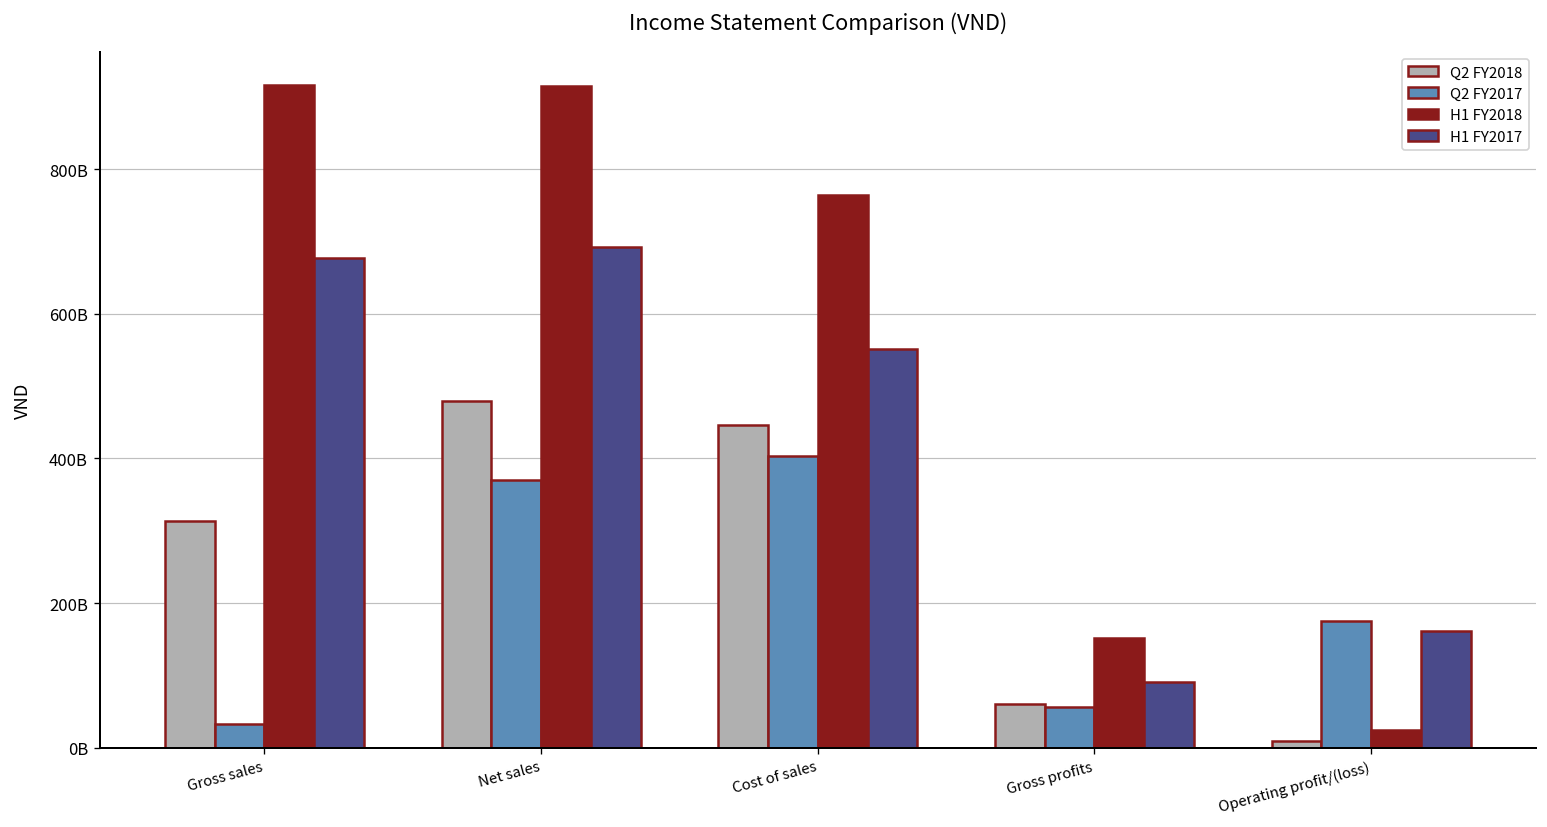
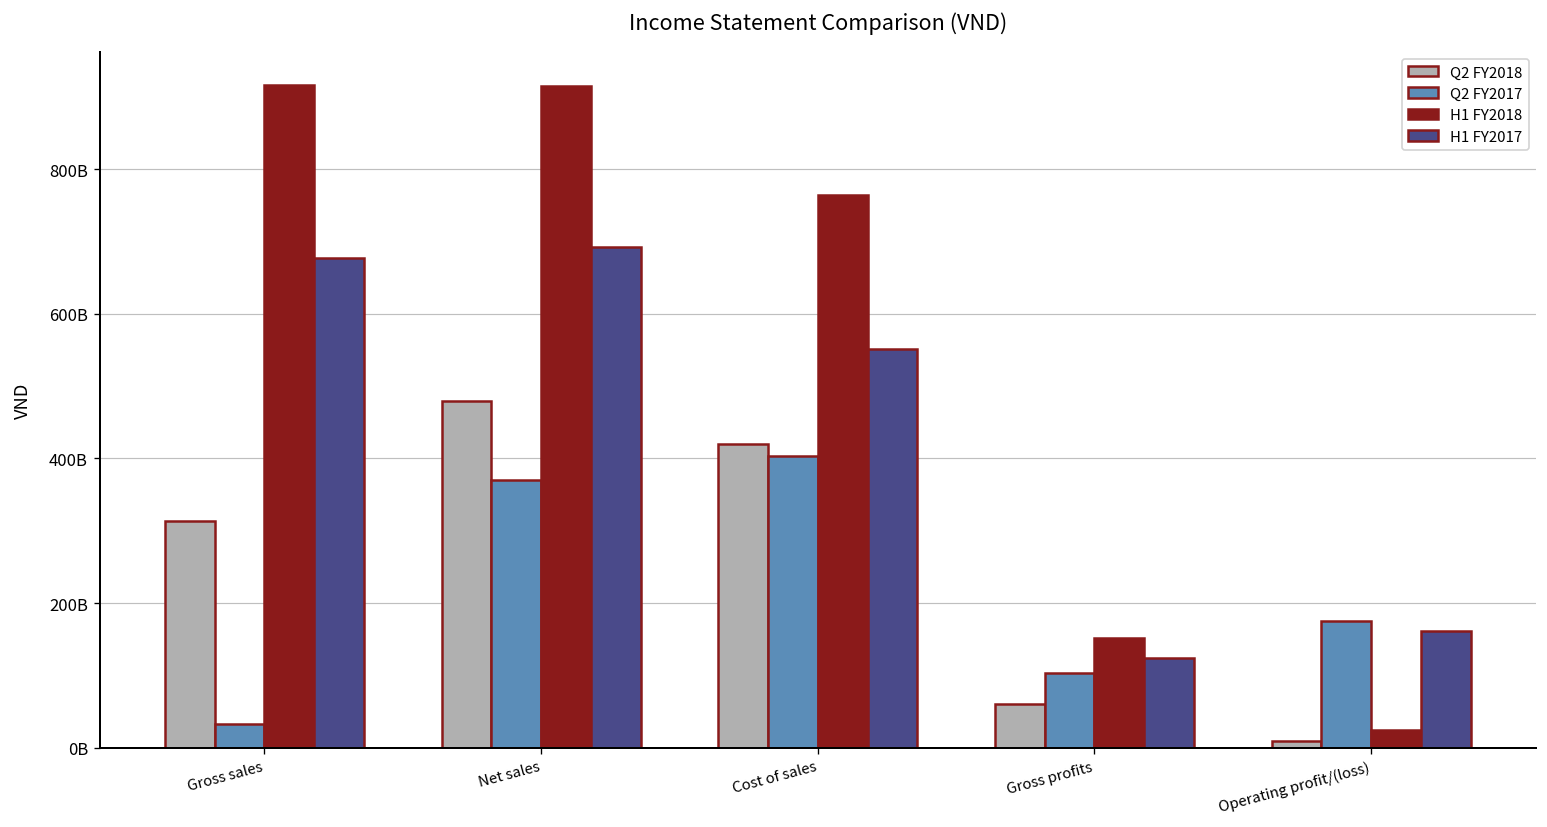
Q2 FY2018, Cost of sales: 450000000000 -> 420000000000
Q2 FY2017, Gross profits: 60000000000 -> 100000000000
H1 FY2017, Gross profits: 90000000000 -> 120000000000
